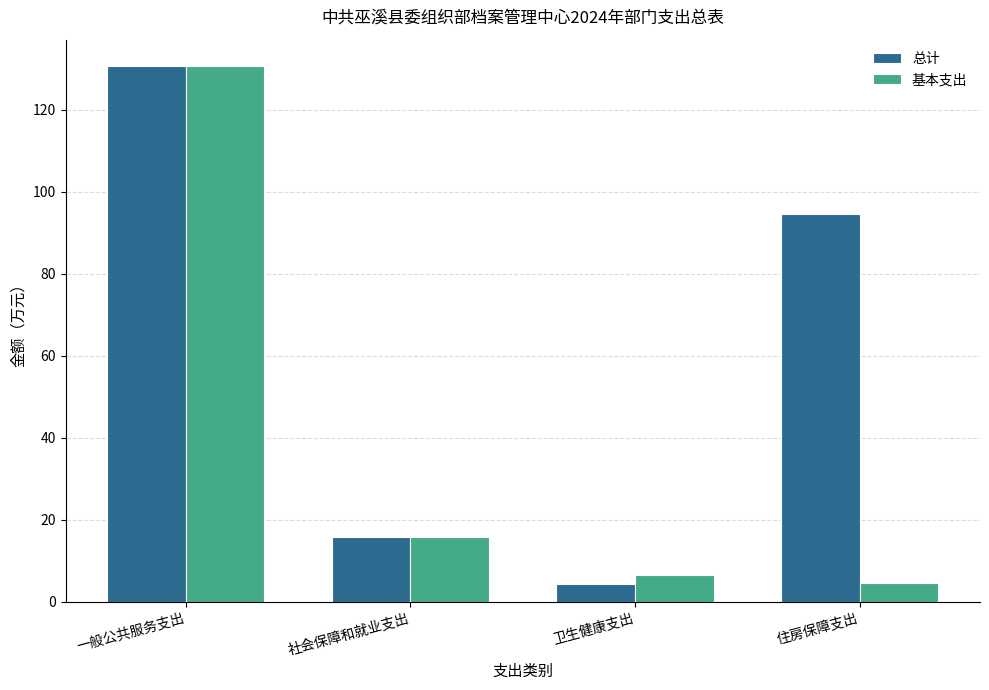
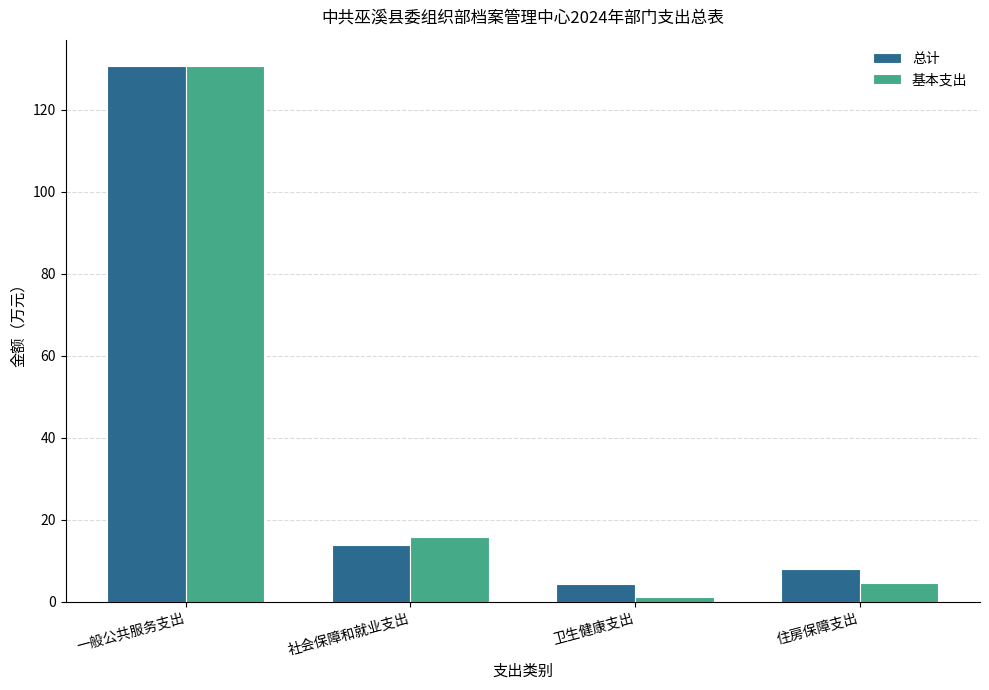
总计, 社会保障和就业支出: 16 -> 14
基本支出, 卫生健康支出: 7 -> 1
总计, 住房保障支出: 95 -> 8
